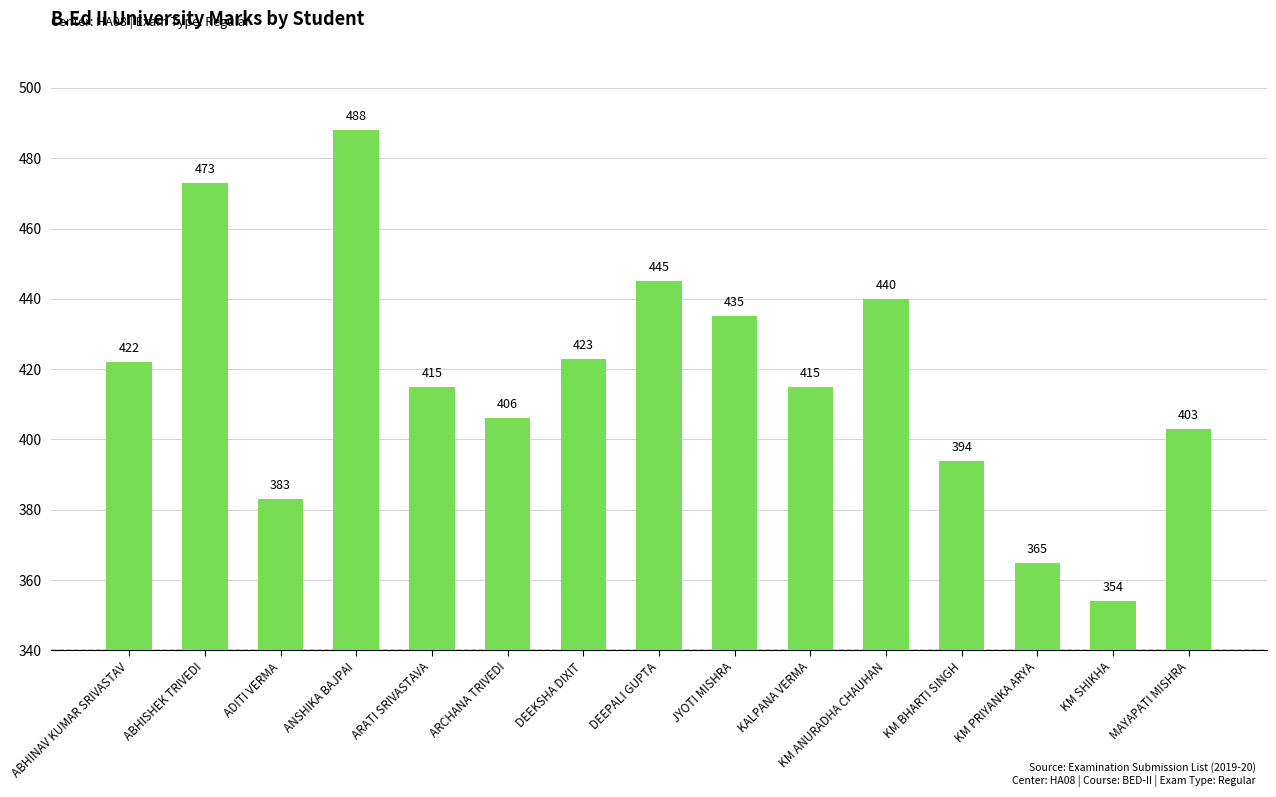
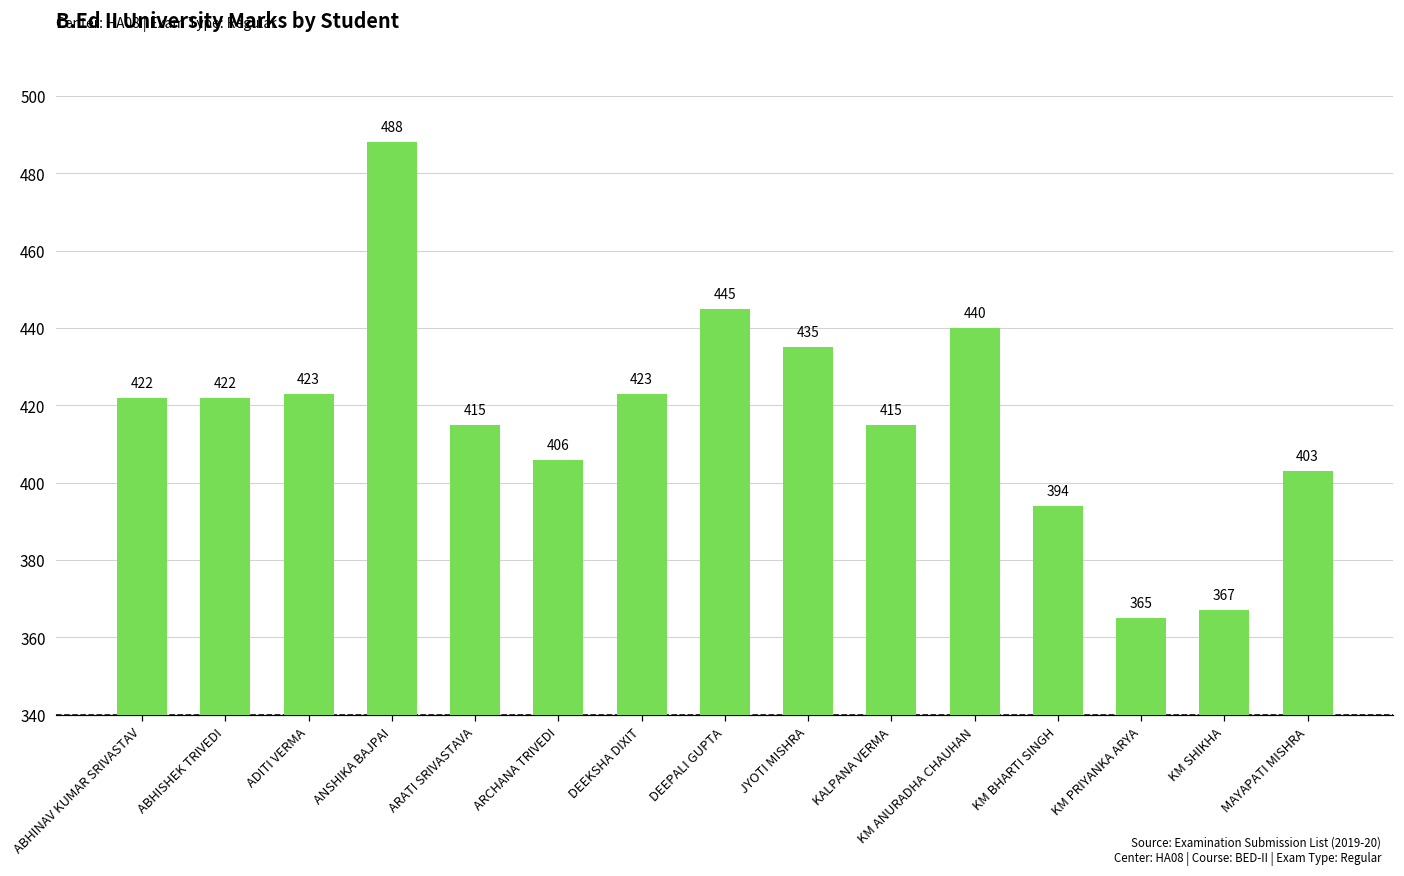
ABHISHEK TRIVEDI: 473 -> 422
ADITI VERMA: 383 -> 423
KM SHIKHA: 354 -> 367
